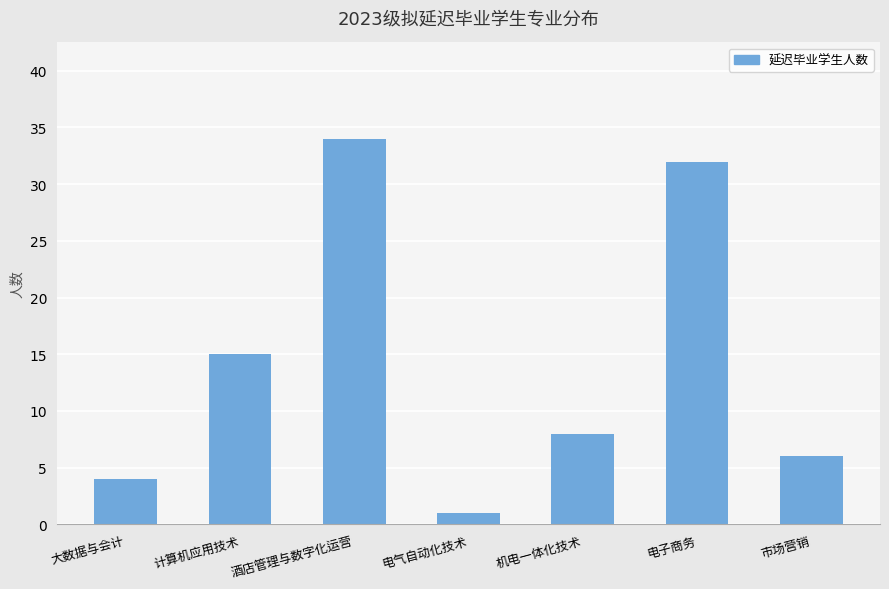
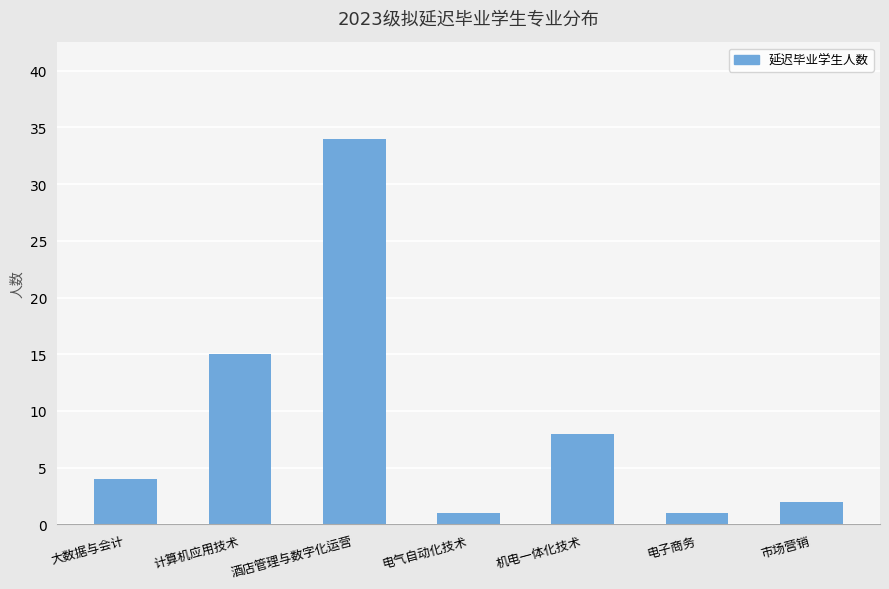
电子商务: 32 -> 1
市场营销: 6 -> 2
